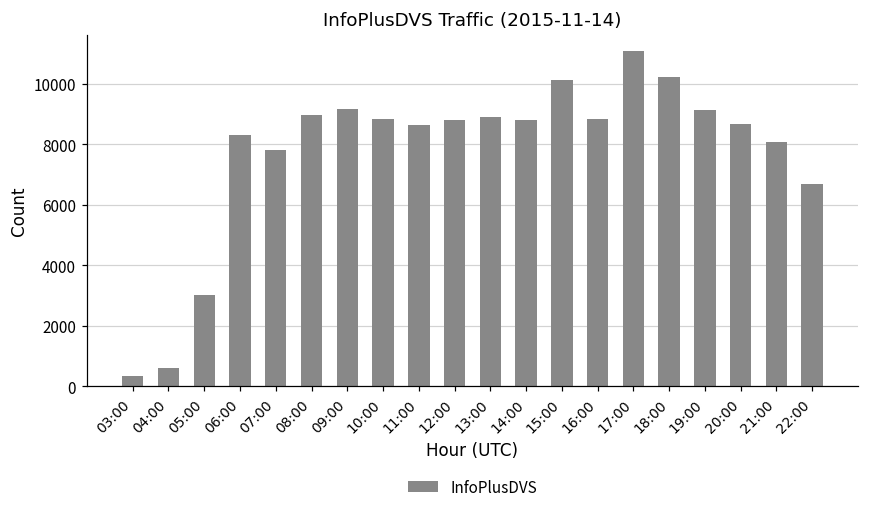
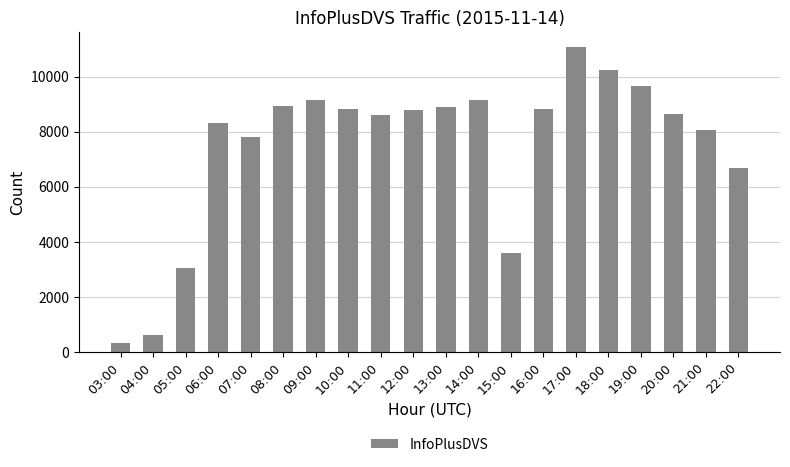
14:00: 8800 -> 9200
15:00: 10100 -> 3600
19:00: 9100 -> 9700
